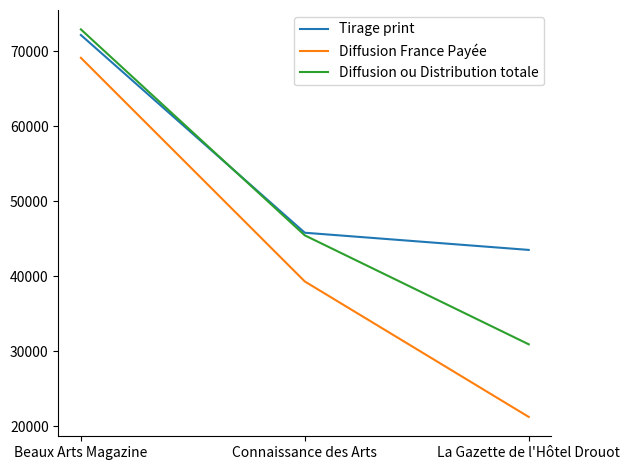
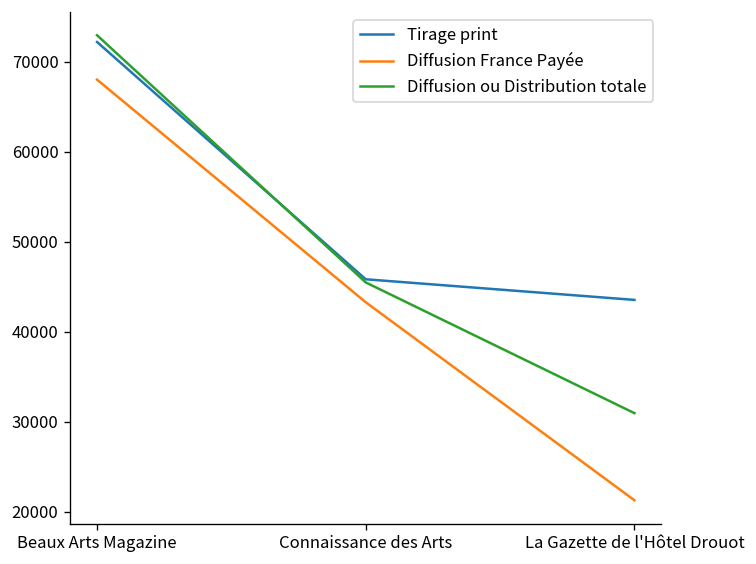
Diffusion France Payée, Beaux Arts Magazine: 69000 -> 68000
Diffusion France Payée, Connaissance des Arts: 39000 -> 43000
